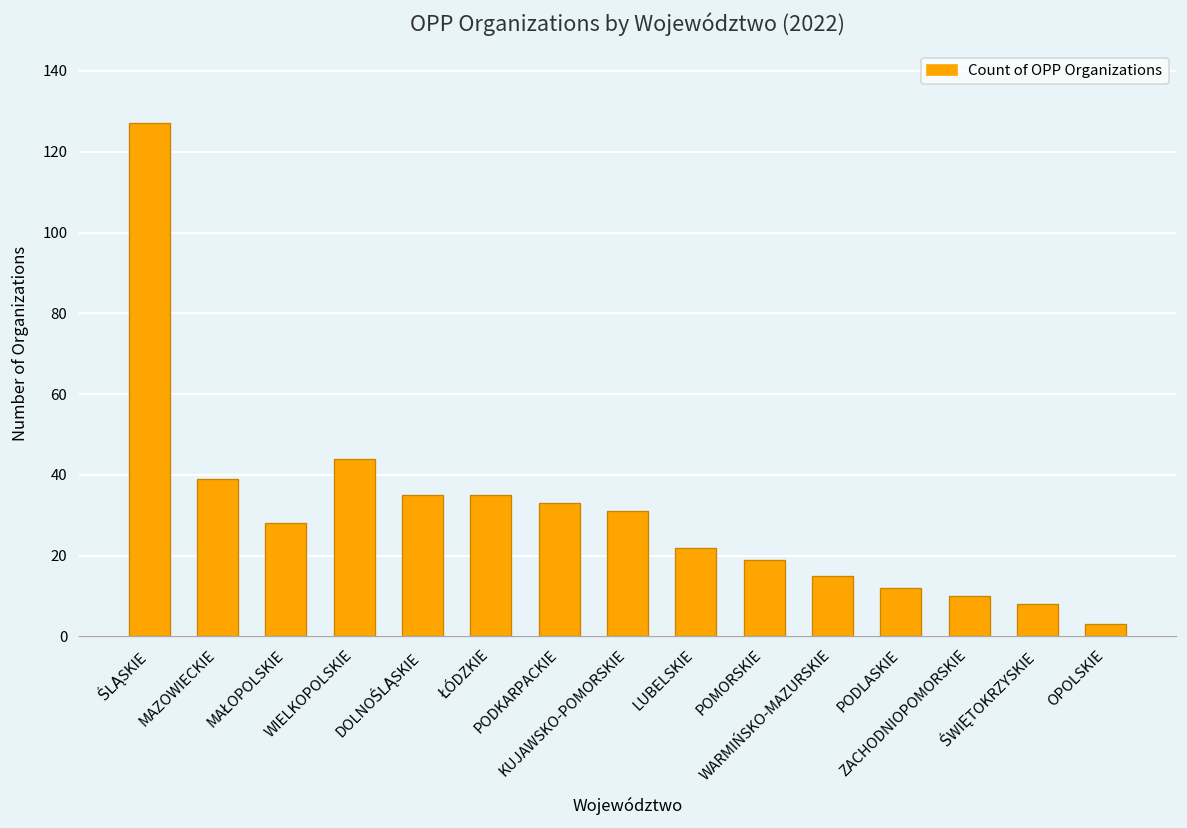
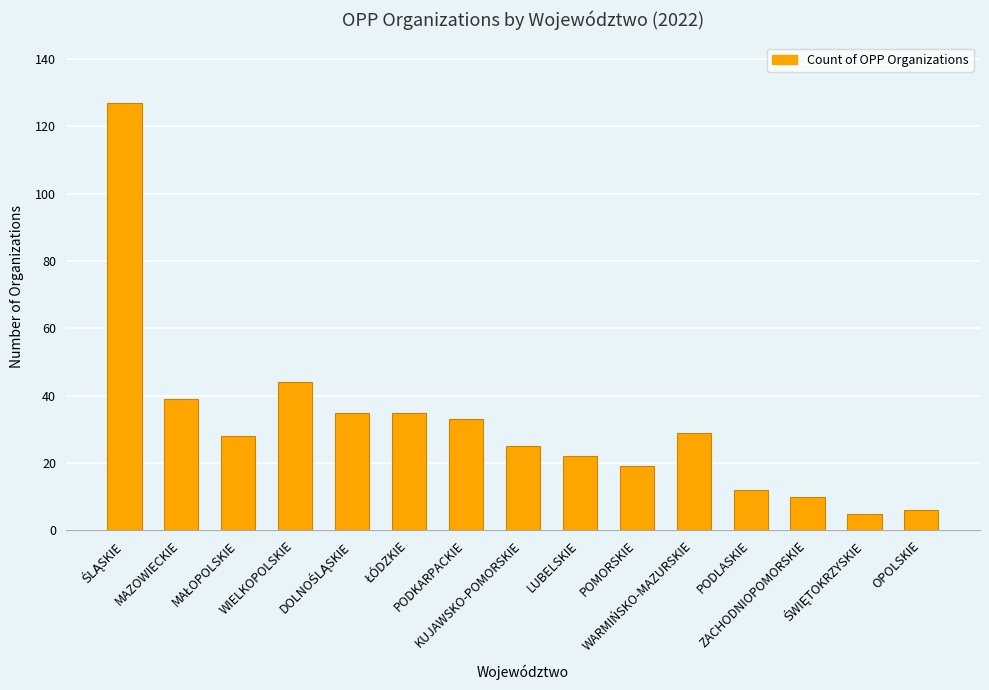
KUJAWSKO-POMORSKIE: 31 -> 25
WARMIŃSKO-MAZURSKIE: 15 -> 29
ŚWIĘTOKRZYSKIE: 8 -> 5
OPOLSKIE: 3 -> 6
